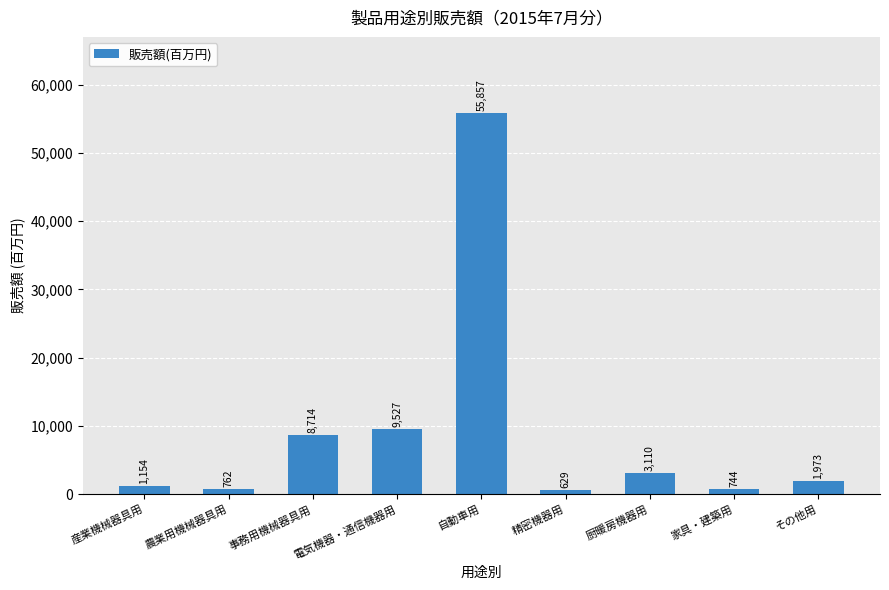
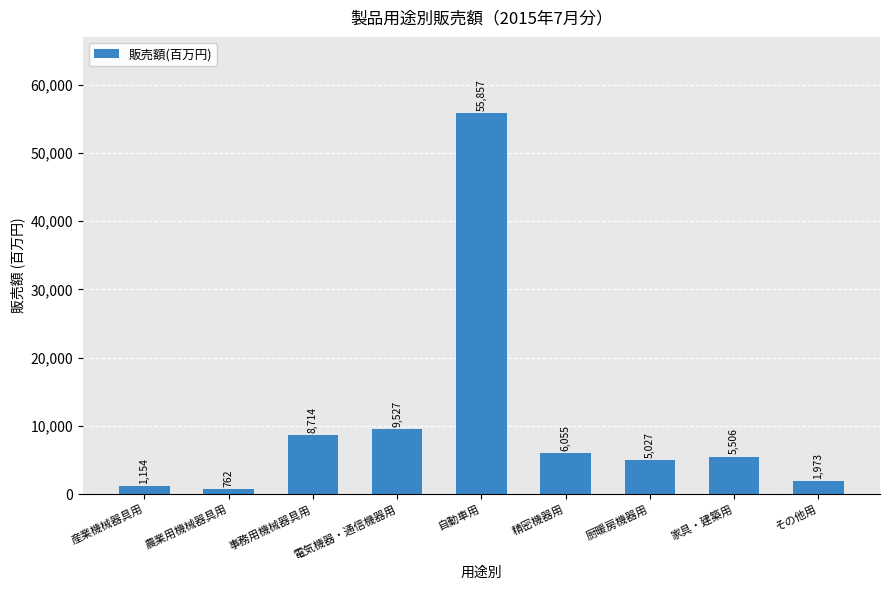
精密機器用: 629 -> 6,055
厨暖房機器用: 3,110 -> 5,027
家具・建築用: 744 -> 5,506
